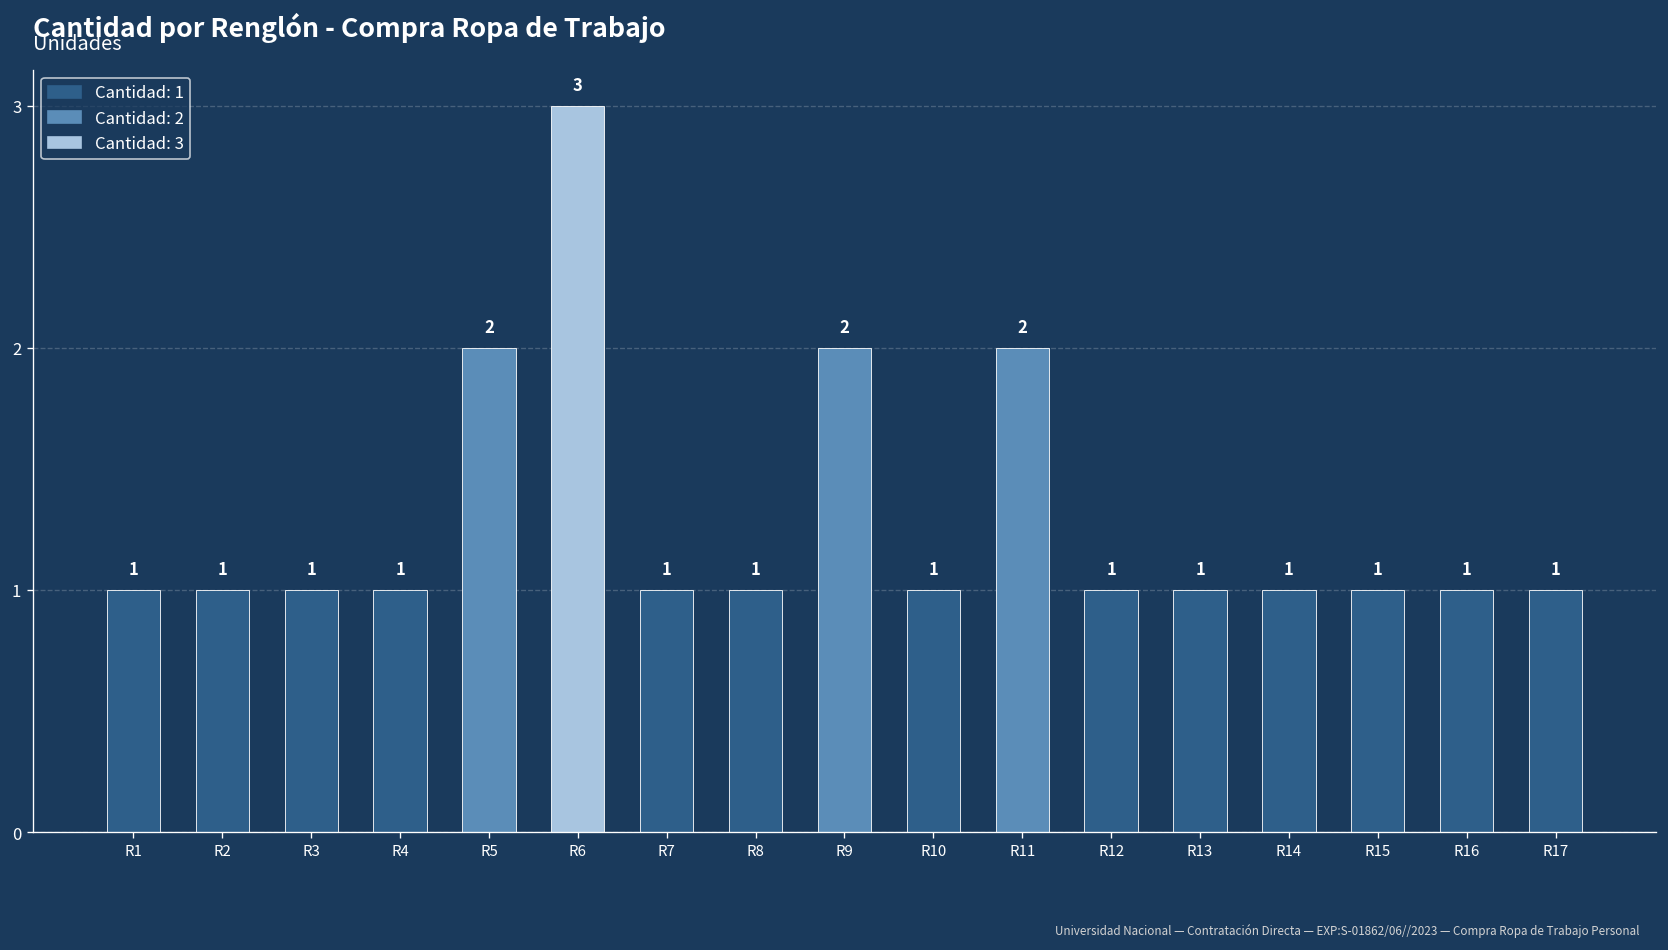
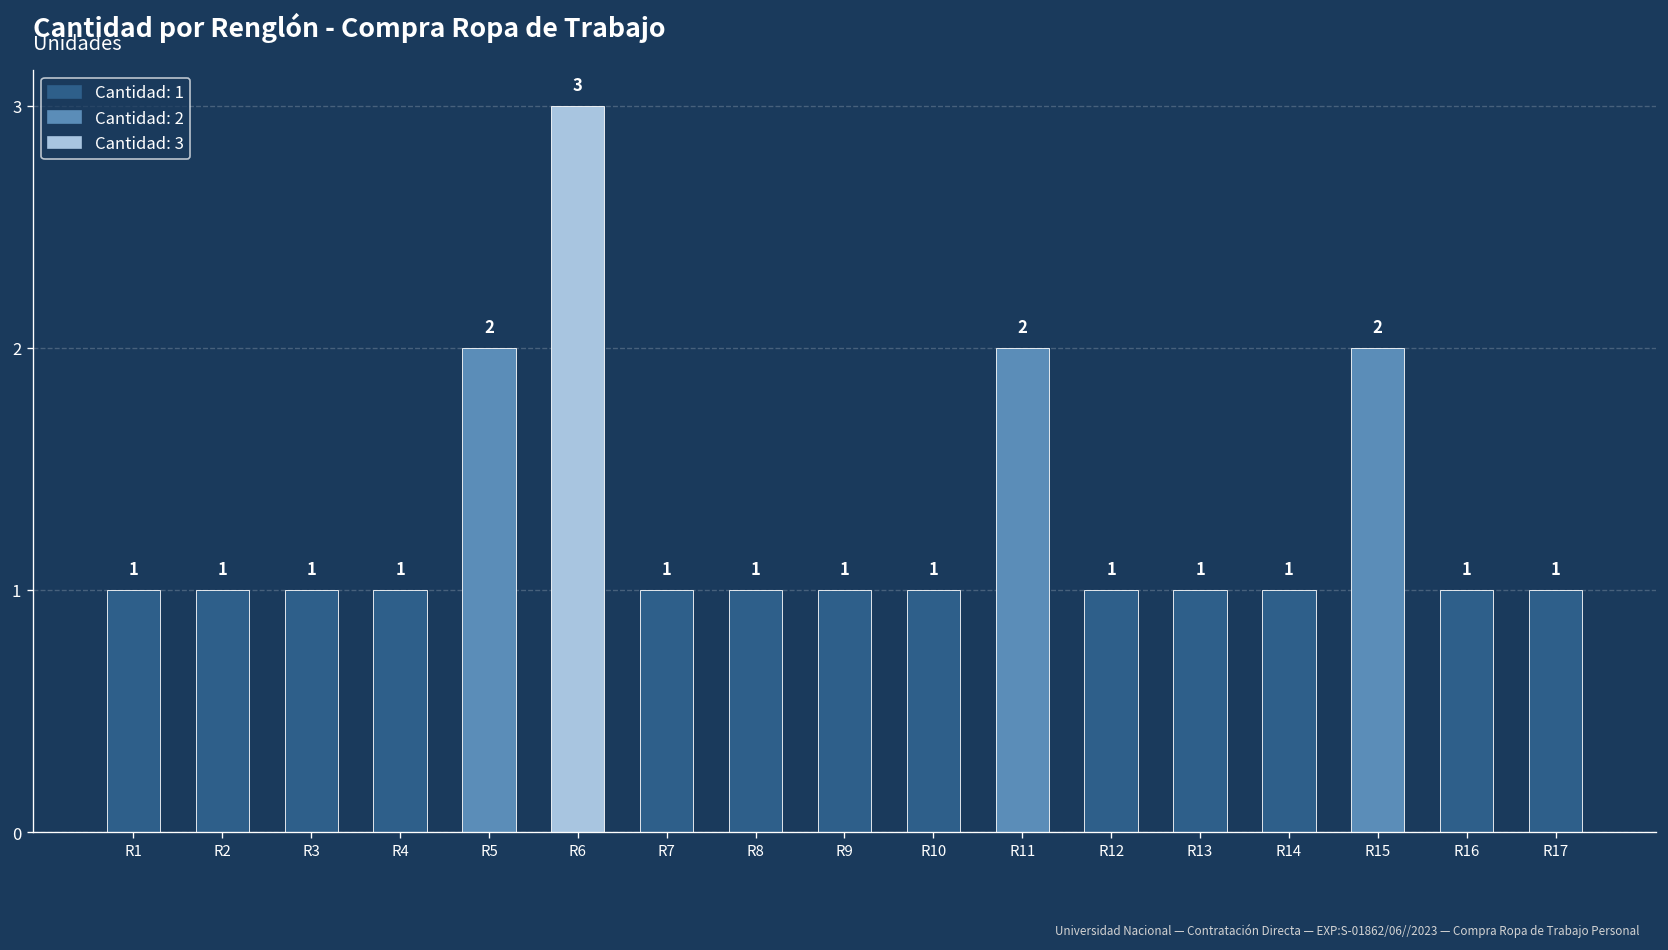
R9: 2 -> 1
R15: 1 -> 2
